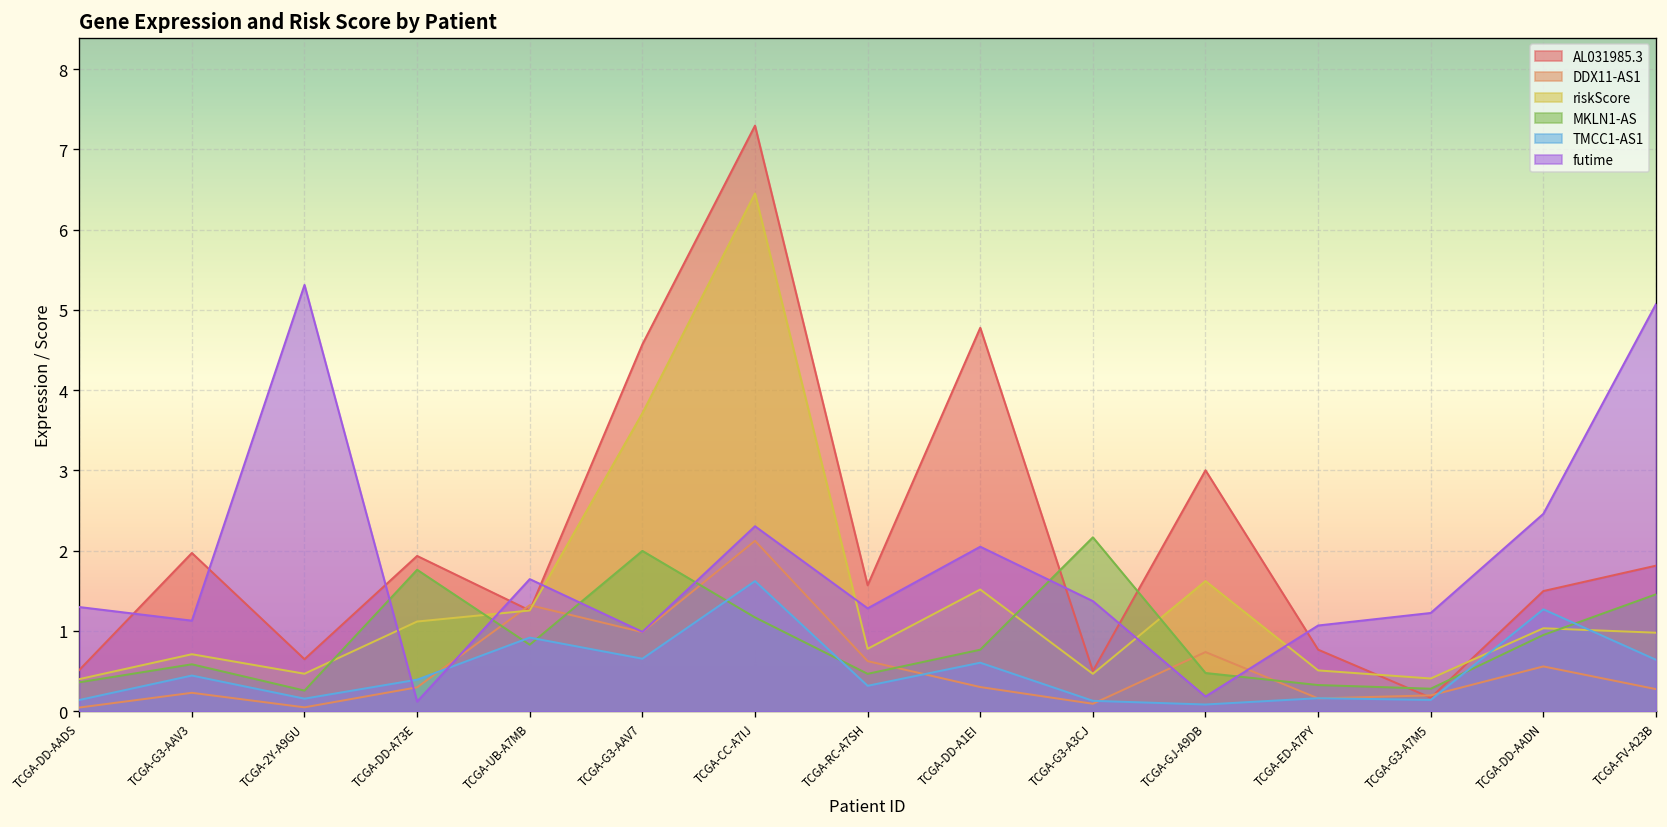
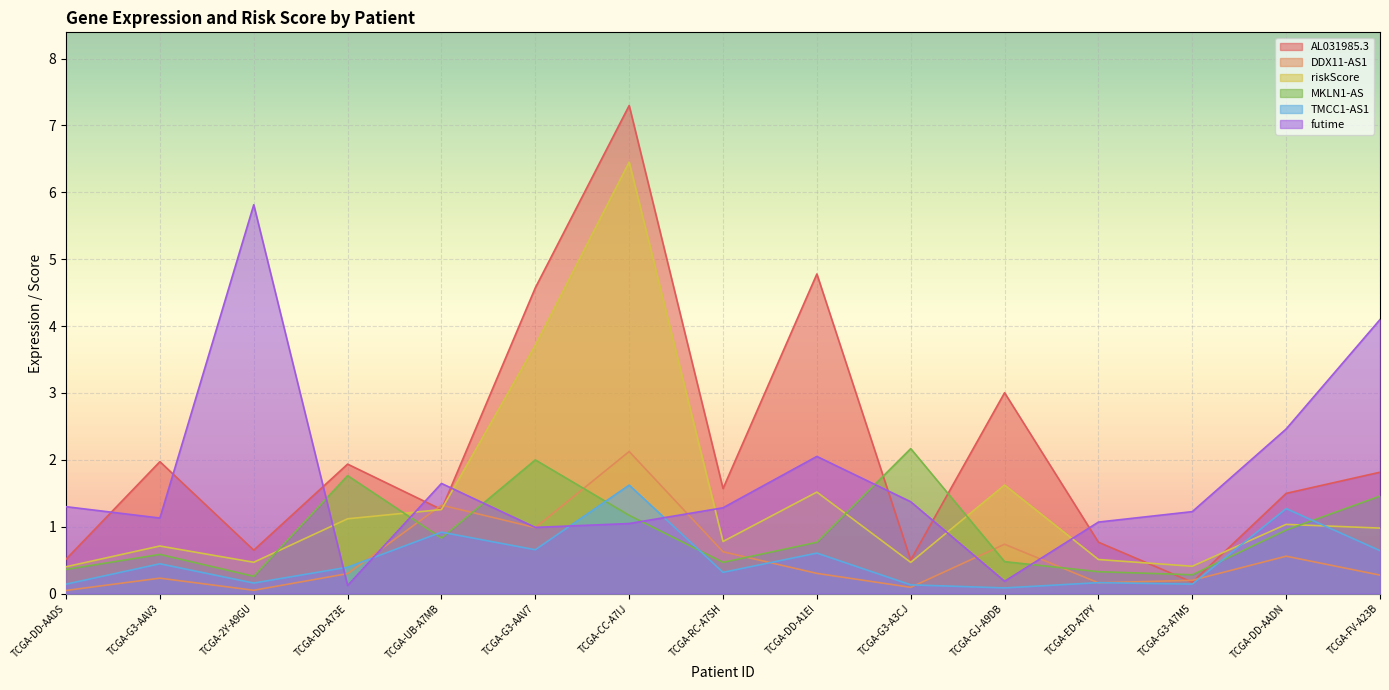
futime, TCGA-2Y-A9GU: 5.3 -> 5.8
futime, TCGA-CC-A7IJ: 2.3 -> 1.0
futime, TCGA-FV-A23B: 5.1 -> 4.1
